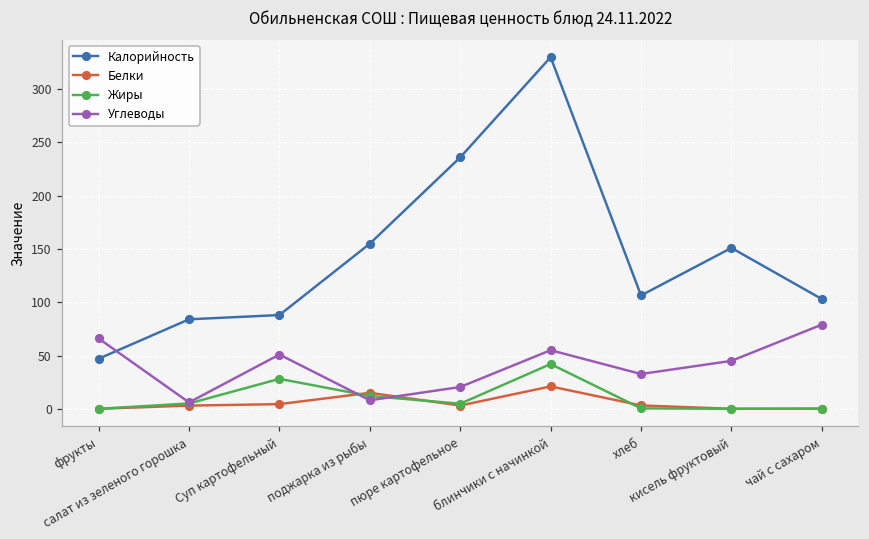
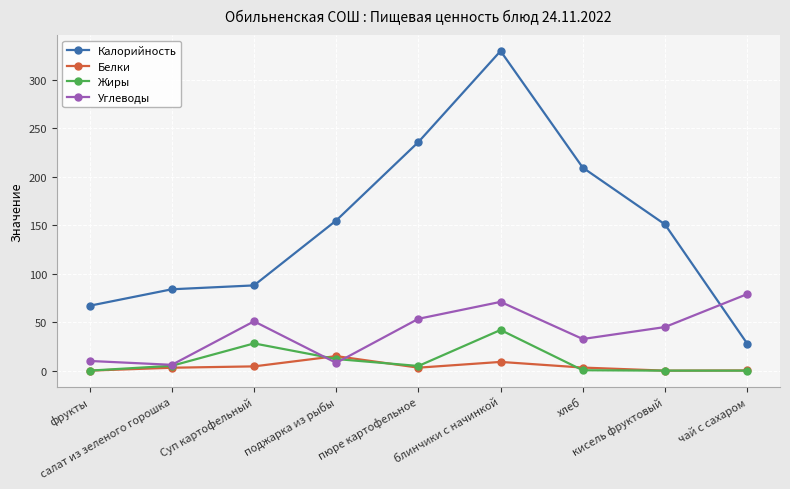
Калорийность, фрукты: 50 -> 70
Углеводы, фрукты: 70 -> 10
Углеводы, пюре картофельное: 20 -> 50
Белки, блинчики с начинкой: 20 -> 10
Углеводы, блинчики с начинкой: 60 -> 70
Калорийность, хлеб: 110 -> 210
Калорийность, чай с сахаром: 100 -> 30
